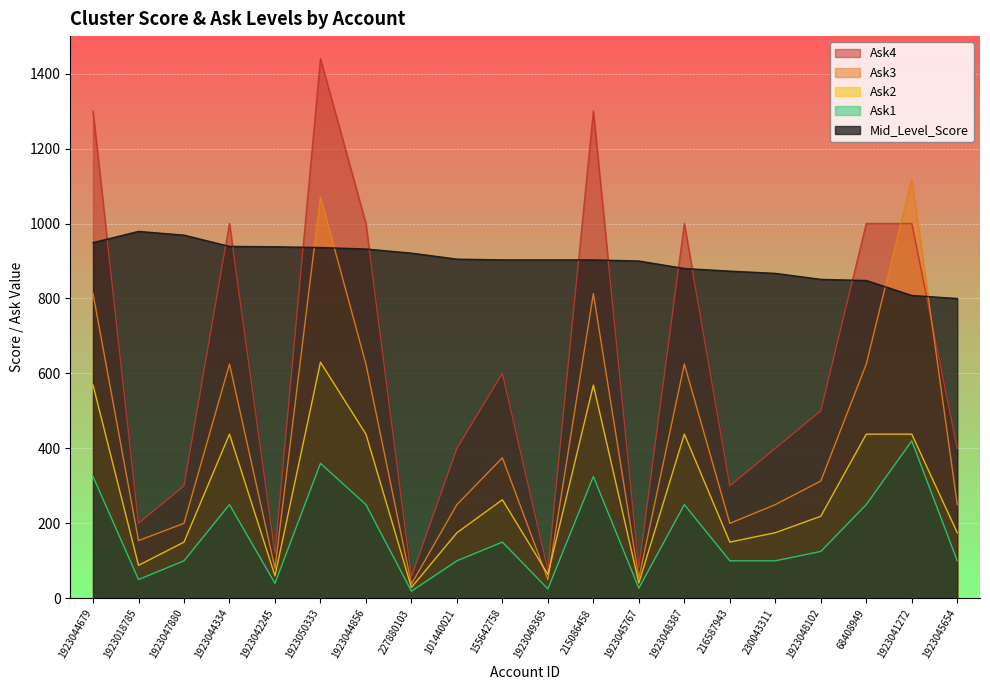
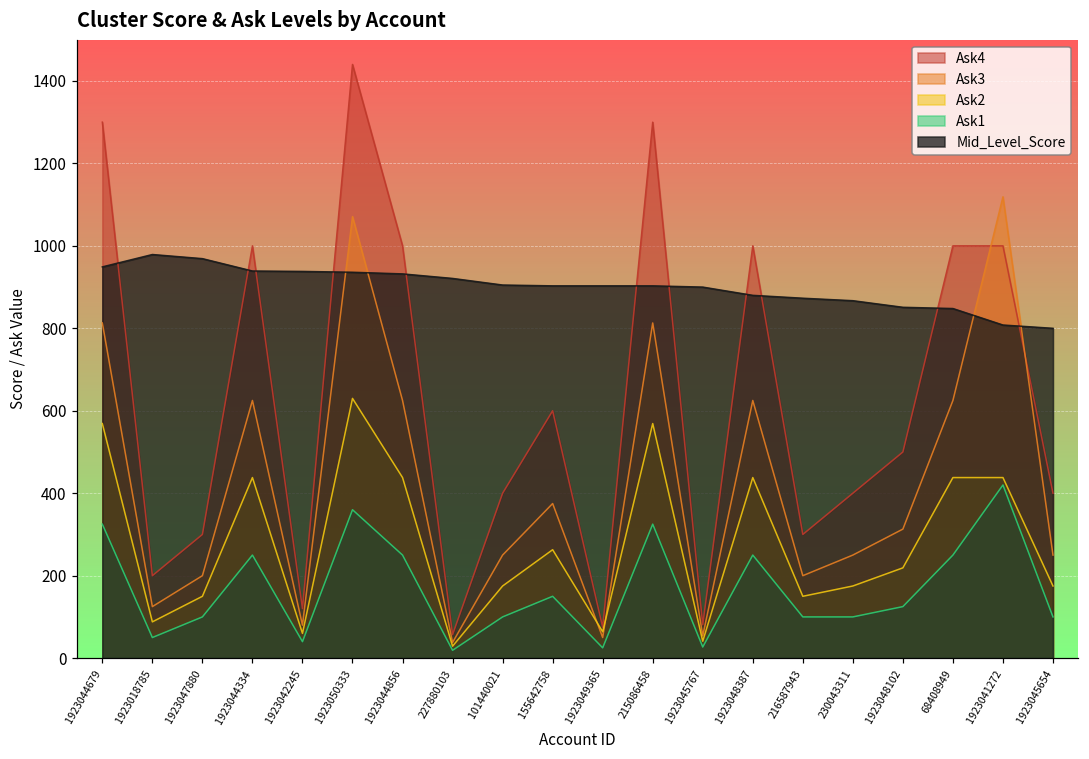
Ask3, 1923018785: 150 -> 130
